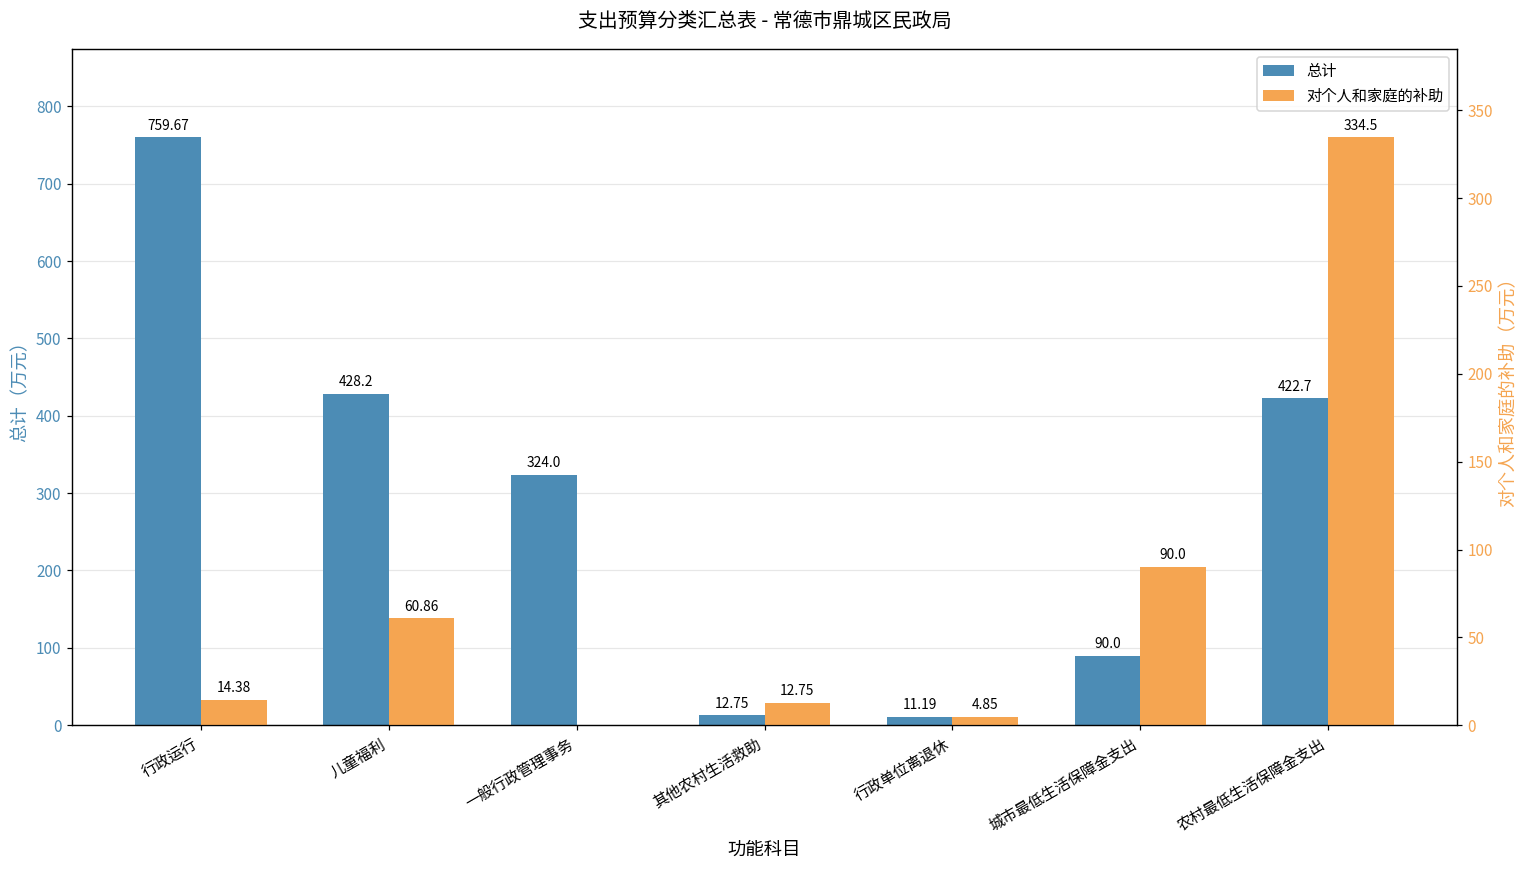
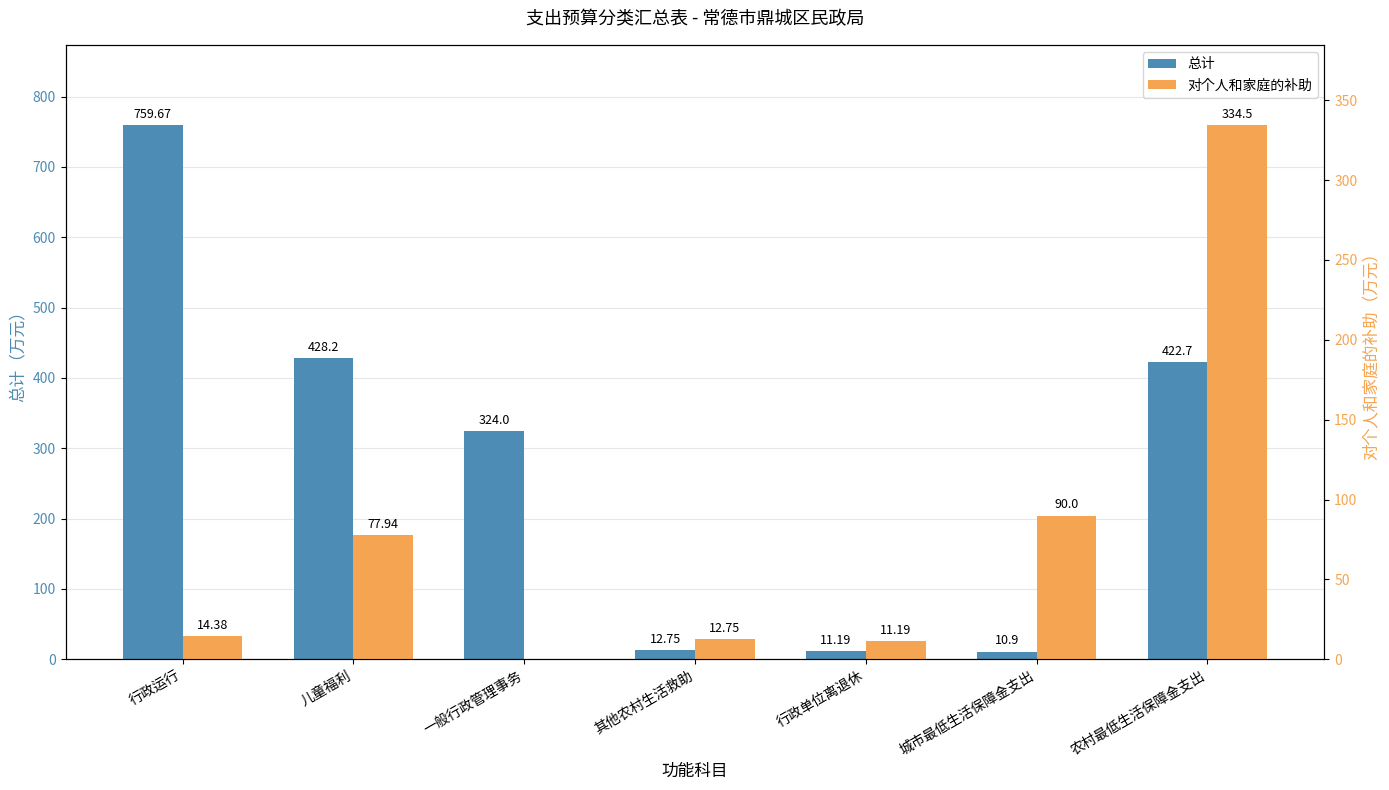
总计, 城市最低生活保障金支出: 90.0 -> 10.9
对个人和家庭的补助, 儿童福利: 60.86 -> 77.94
对个人和家庭的补助, 行政单位离退休: 4.85 -> 11.19
